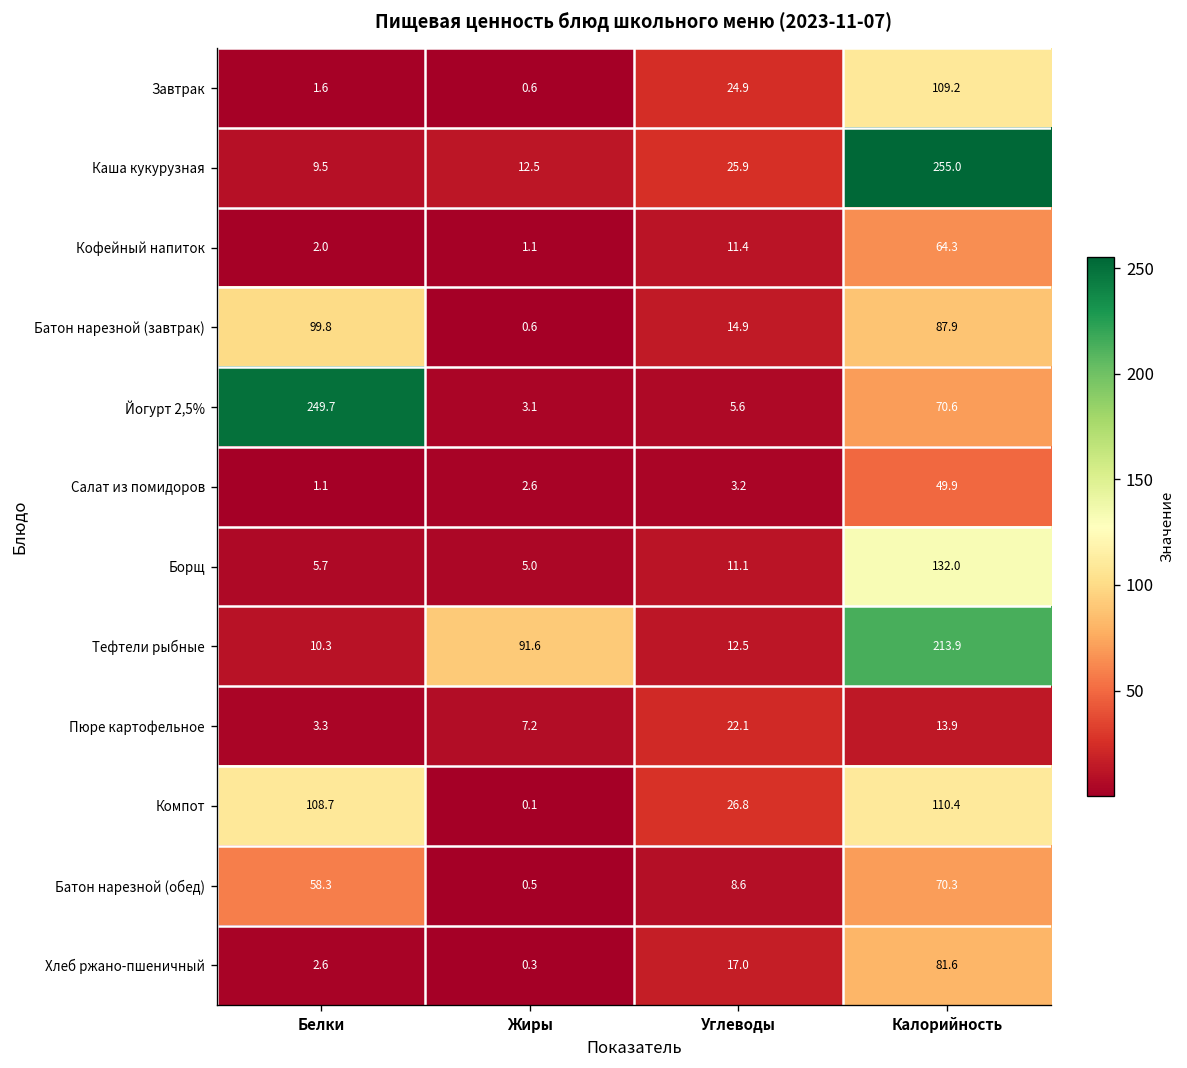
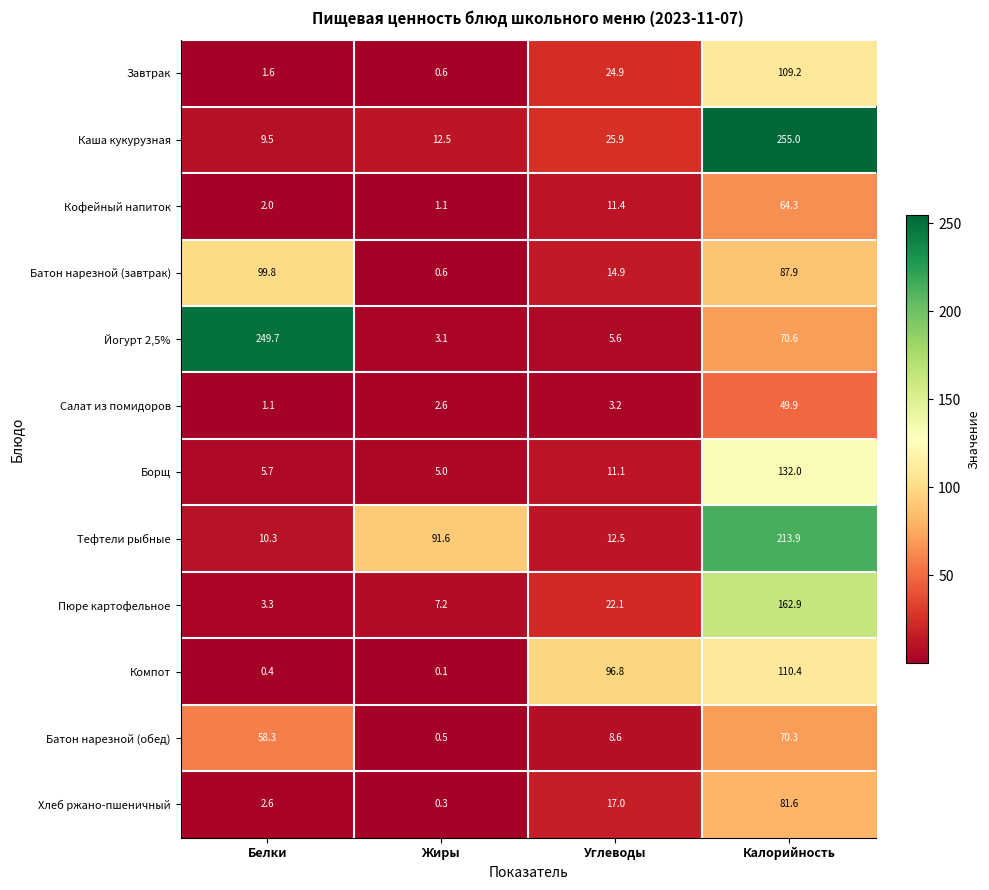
Пюре картофельное, Калорийность: 13.9 -> 162.9
Компот, Белки: 108.7 -> 0.4
Компот, Углеводы: 26.8 -> 96.8
